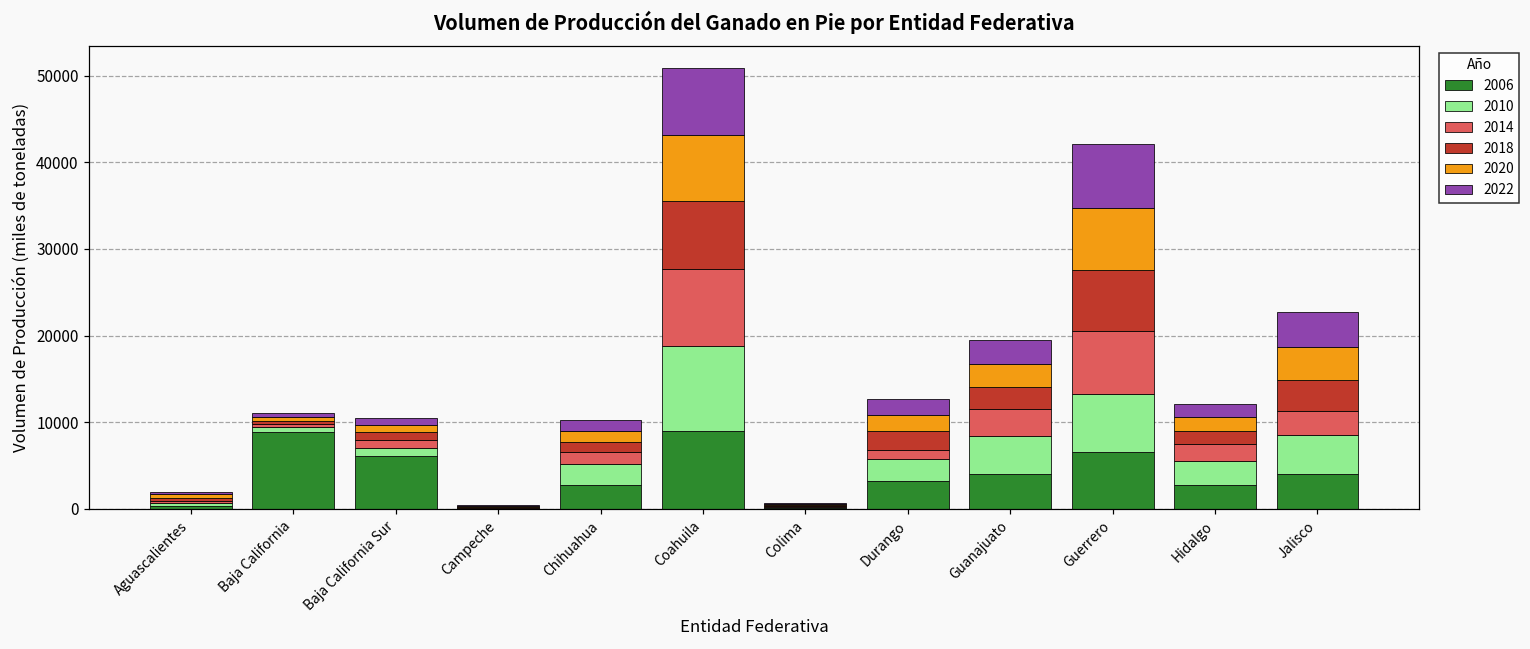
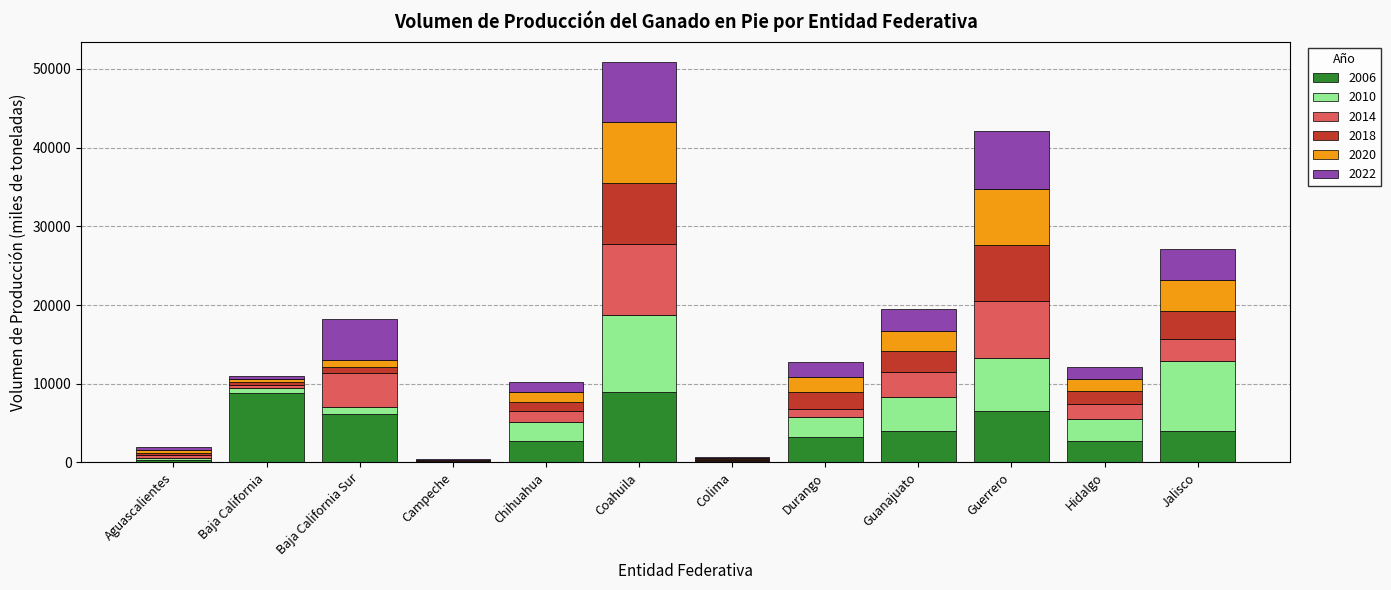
2014, Baja California Sur: 1000 -> 4000
2022, Baja California Sur: 1000 -> 5000
2010, Jalisco: 4000 -> 9000
